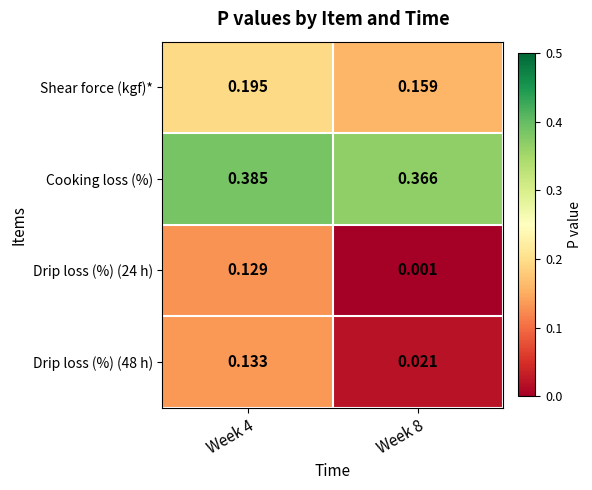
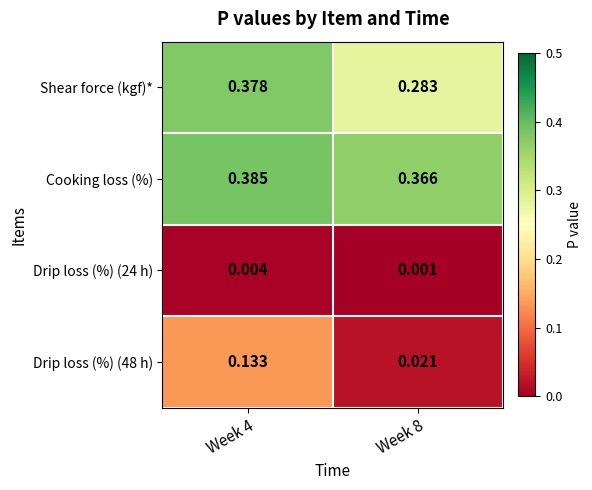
Shear force (kgf)*, Week 4: 0.195 -> 0.378
Shear force (kgf)*, Week 8: 0.159 -> 0.283
Drip loss (%) (24 h), Week 4: 0.129 -> 0.004
